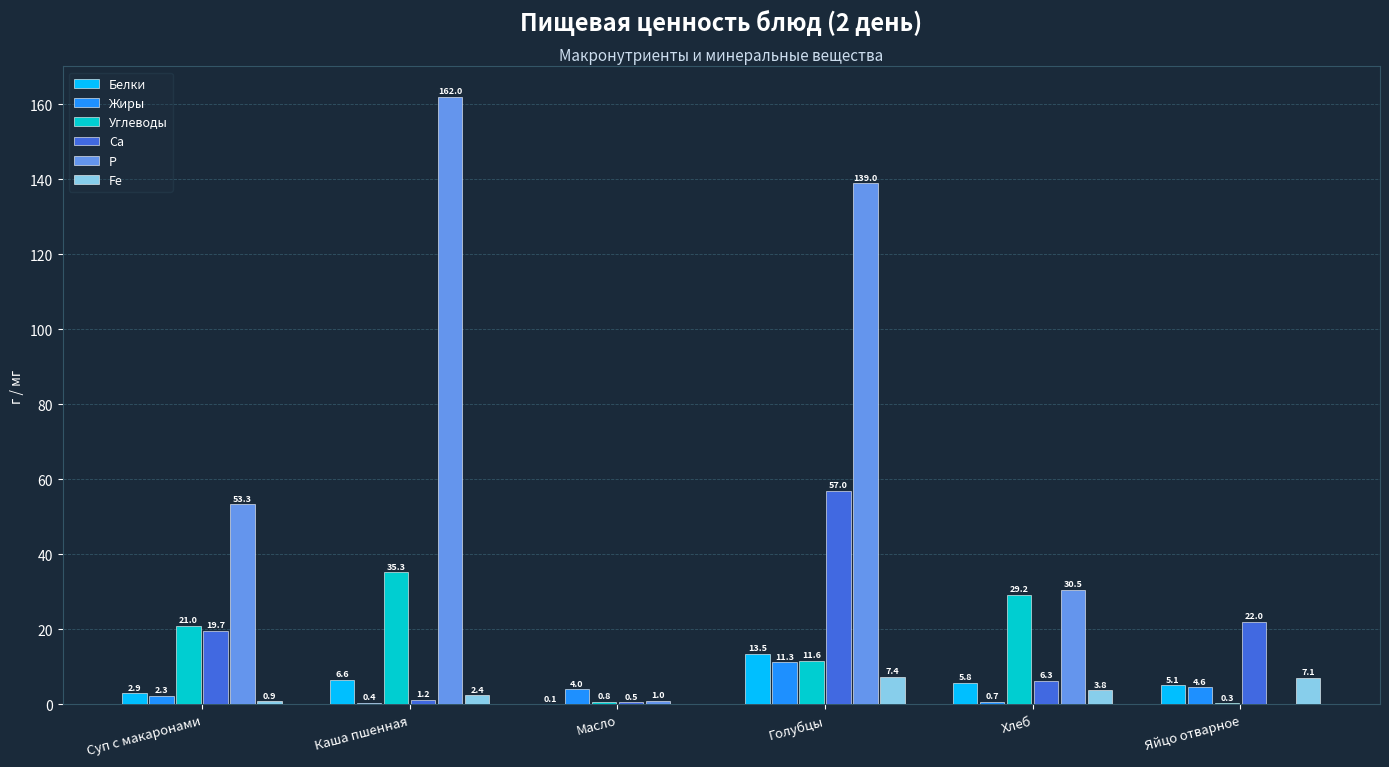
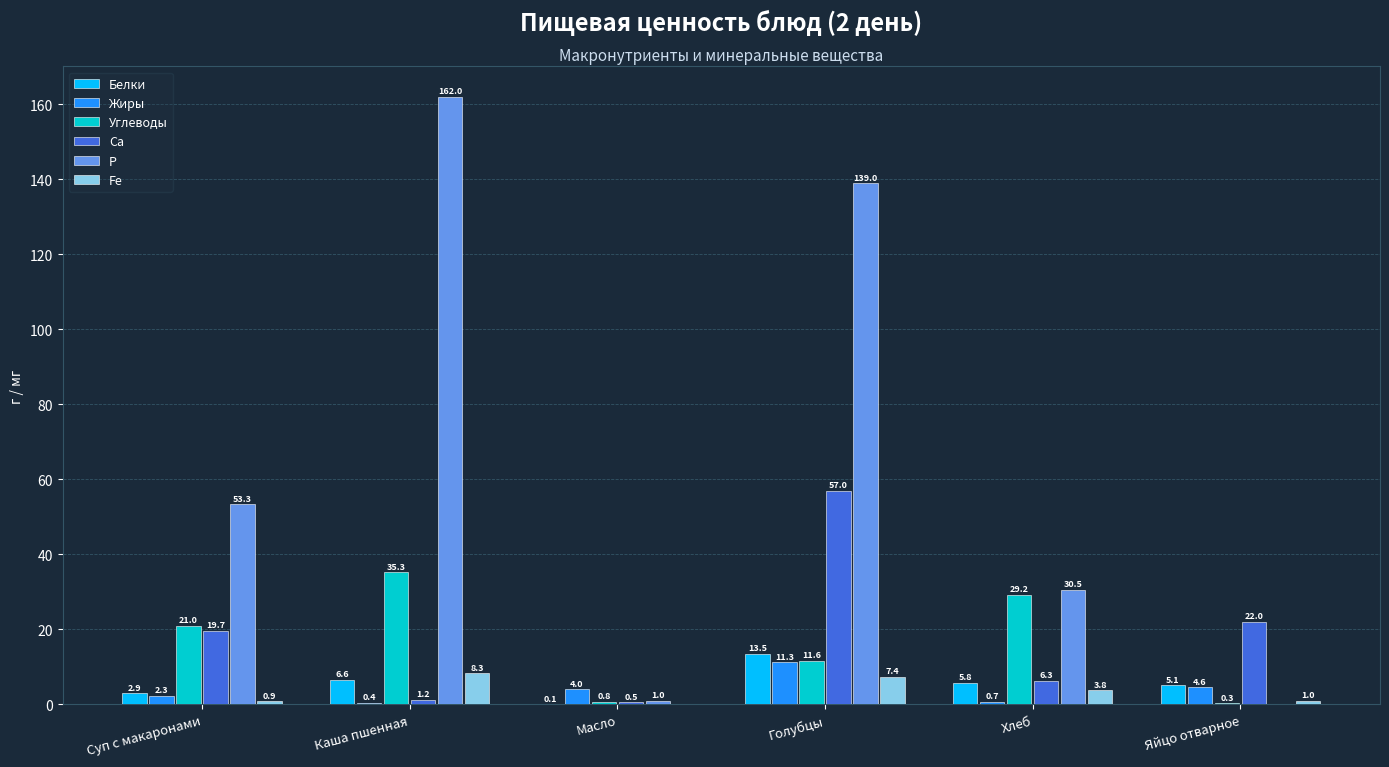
Fe, Каша пшенная: 2.4 -> 8.3
Fe, Яйцо отварное: 7.1 -> 1.0
